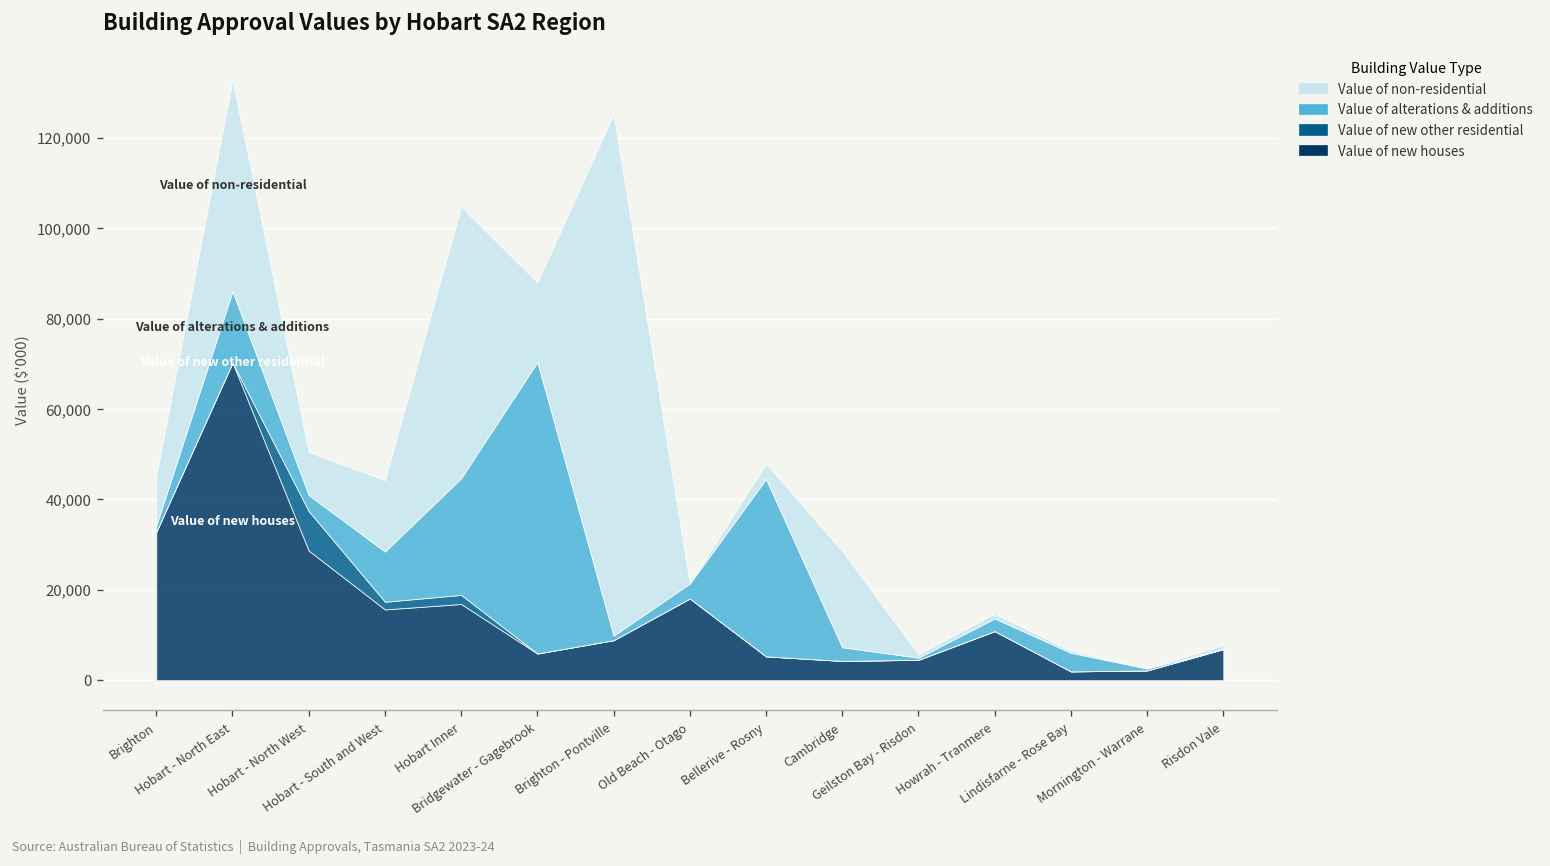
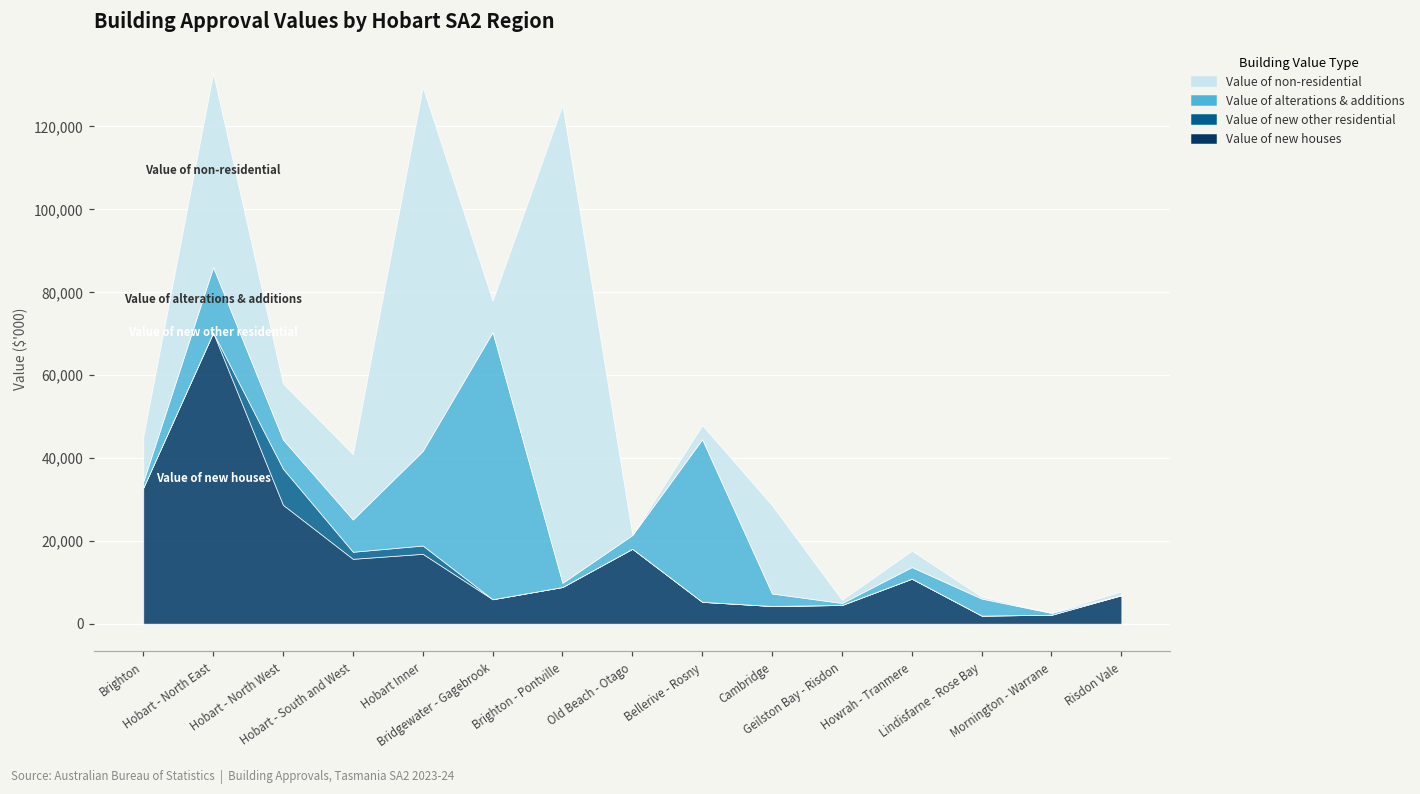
Value of alterations & additions, Hobart - North West: 4,000 -> 7,000
Value of non-residential, Hobart - North West: 10,000 -> 14,000
Value of alterations & additions, Hobart - South and West: 11,000 -> 8,000
Value of alterations & additions, Hobart Inner: 26,000 -> 23,000
Value of non-residential, Hobart Inner: 60,000 -> 88,000
Value of non-residential, Bridgewater - Gagebrook: 18,000 -> 8,000
Value of non-residential, Howrah - Tranmere: 1,000 -> 4,000
